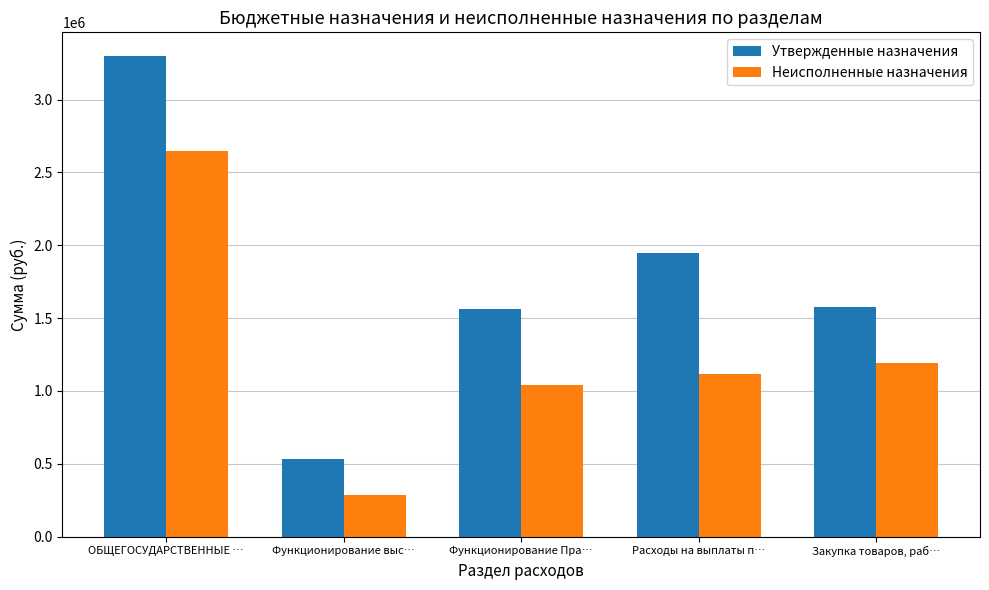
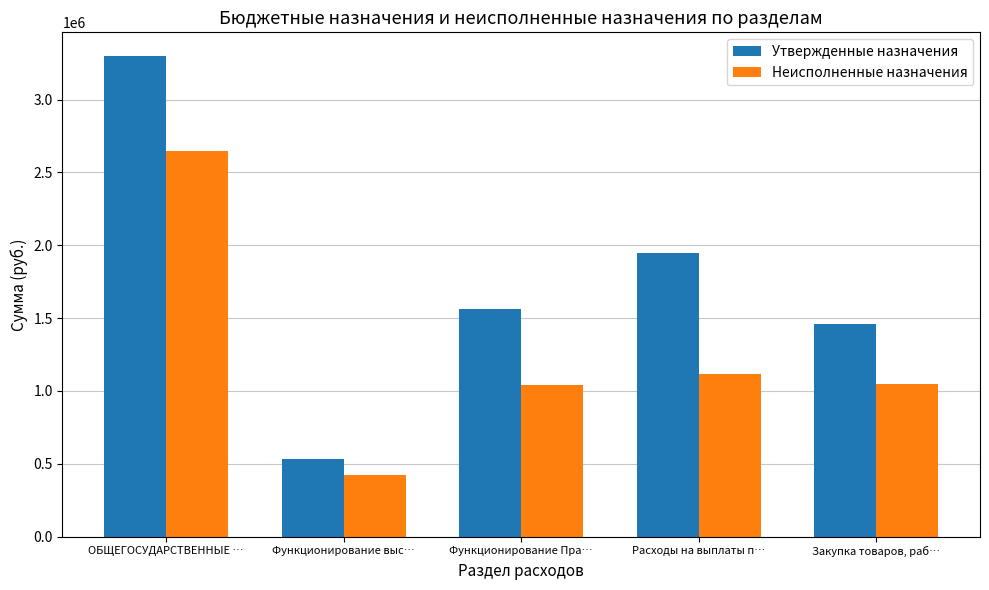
Неисполненные назначения, Функционирование выс…: 290000 -> 420000
Утвержденные назначения, Закупка товаров, раб…: 1570000 -> 1460000
Неисполненные назначения, Закупка товаров, раб…: 1190000 -> 1050000
